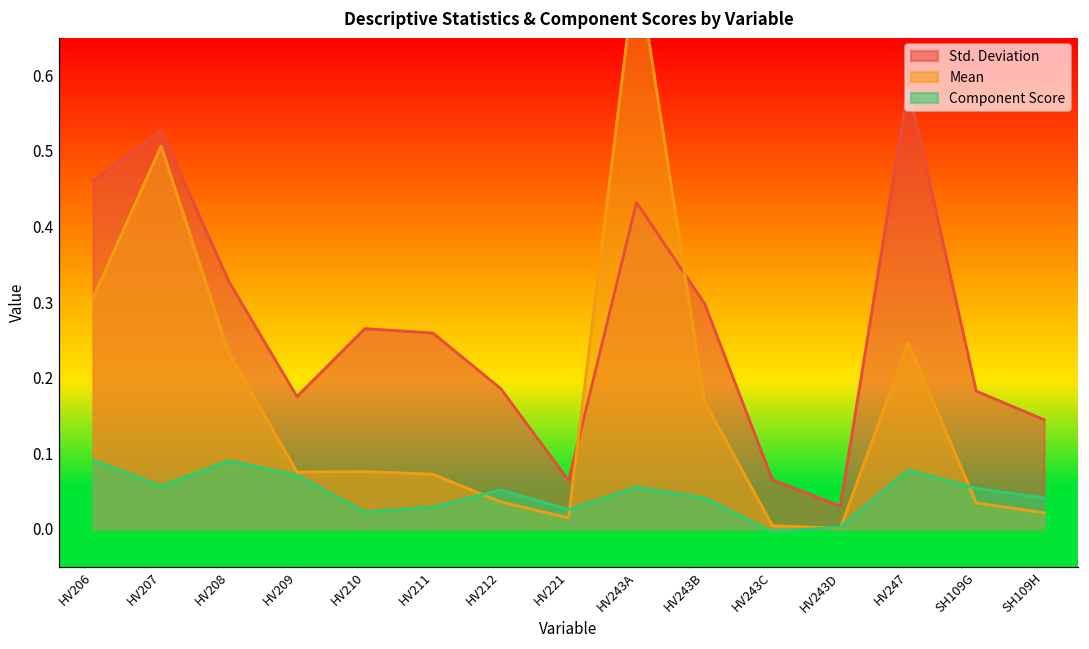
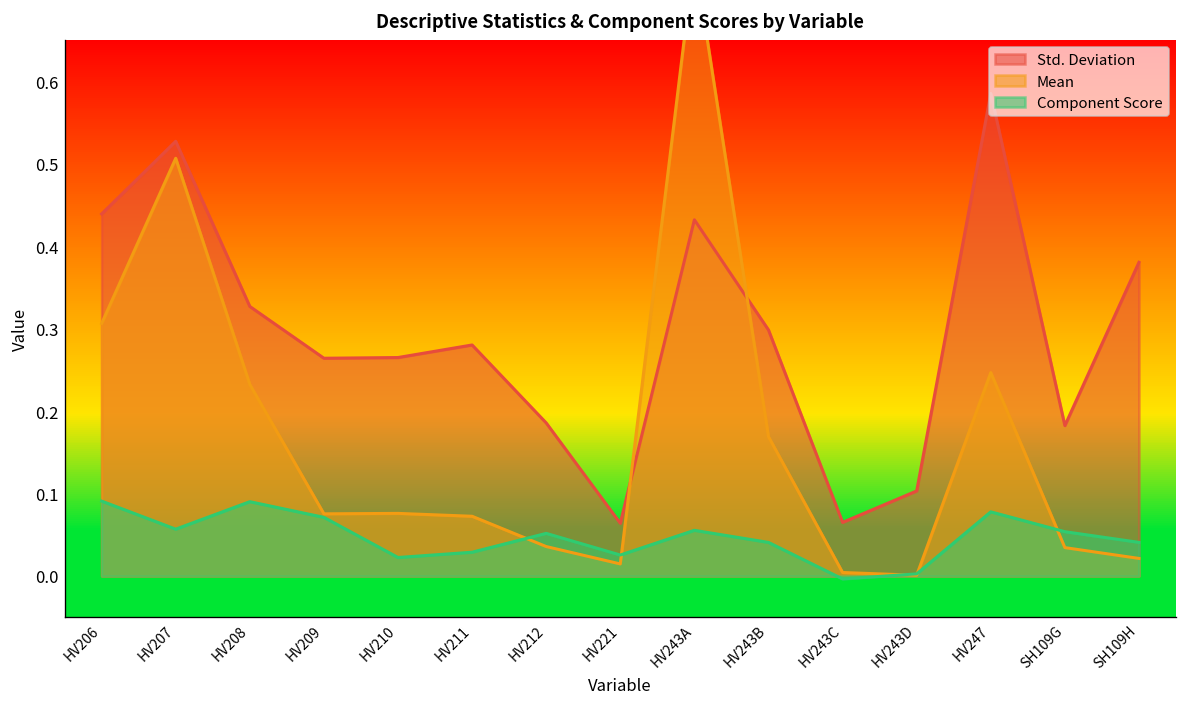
Std. Deviation, HV206: 0.46 -> 0.44
Std. Deviation, HV209: 0.18 -> 0.26
Std. Deviation, HV211: 0.26 -> 0.28
Std. Deviation, HV243D: 0.03 -> 0.10
Std. Deviation, SH109H: 0.14 -> 0.38
